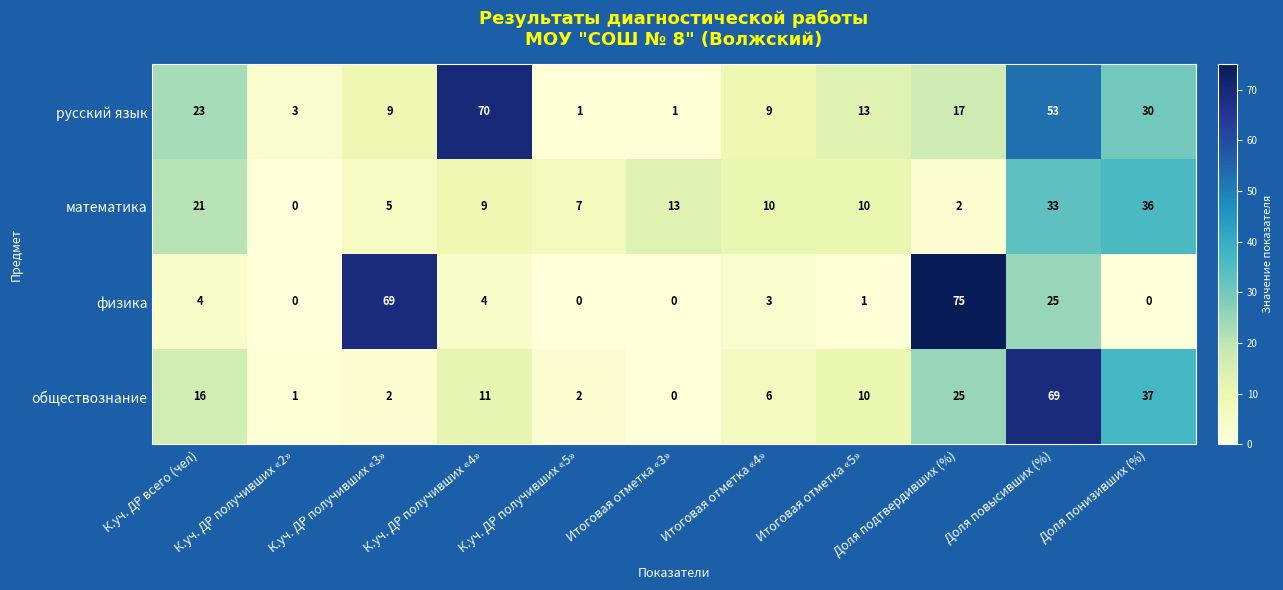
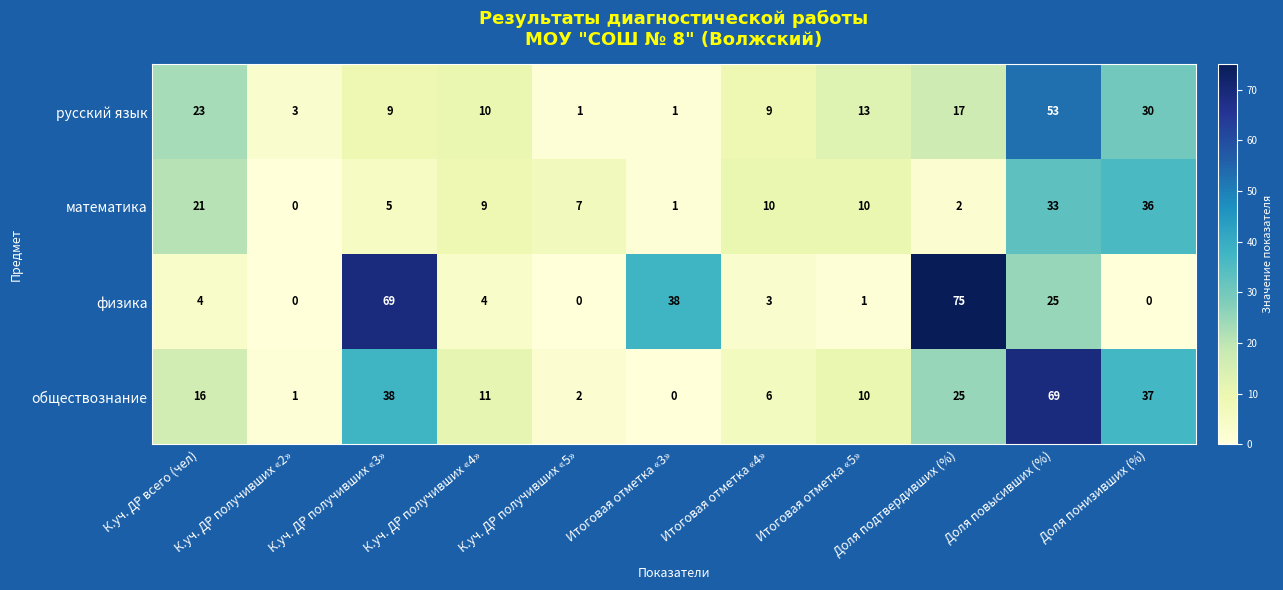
русский язык, К.уч. ДР получивших «4»: 70 -> 10
математика, Итоговая отметка «3»: 13 -> 1
физика, Итоговая отметка «3»: 0 -> 38
обществознание, К.уч. ДР получивших «3»: 2 -> 38
